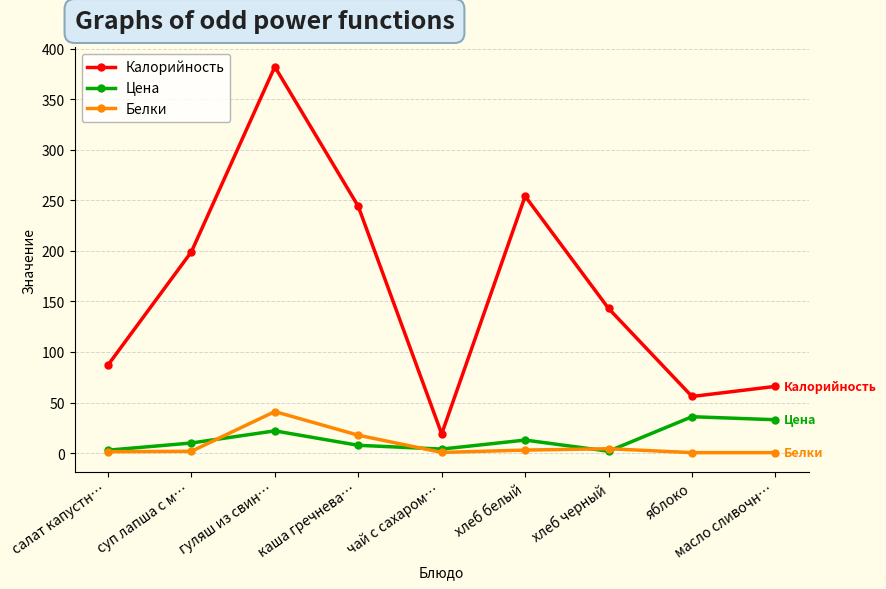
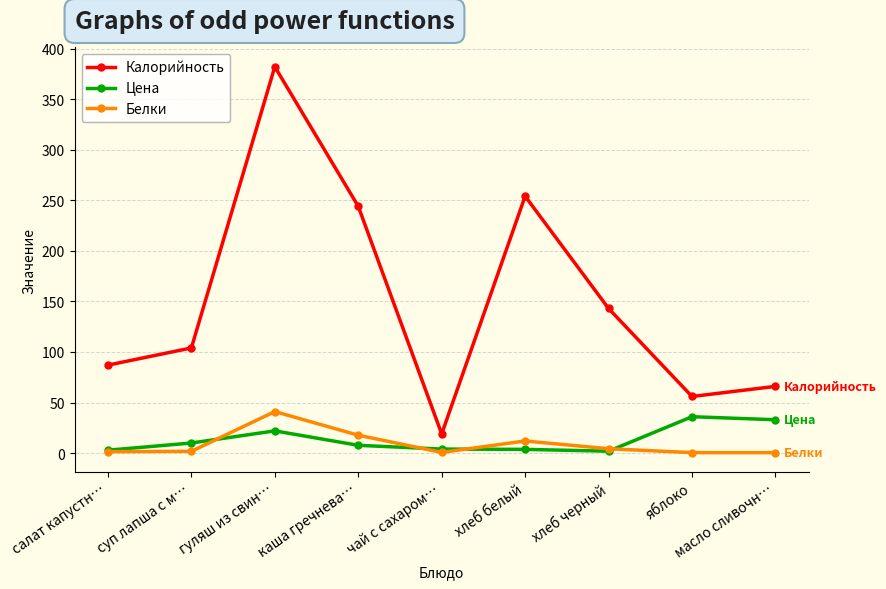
Калорийность, суп лапша с м…: 199 -> 104
Цена, хлеб белый: 13 -> 4
Белки, хлеб белый: 3 -> 12
